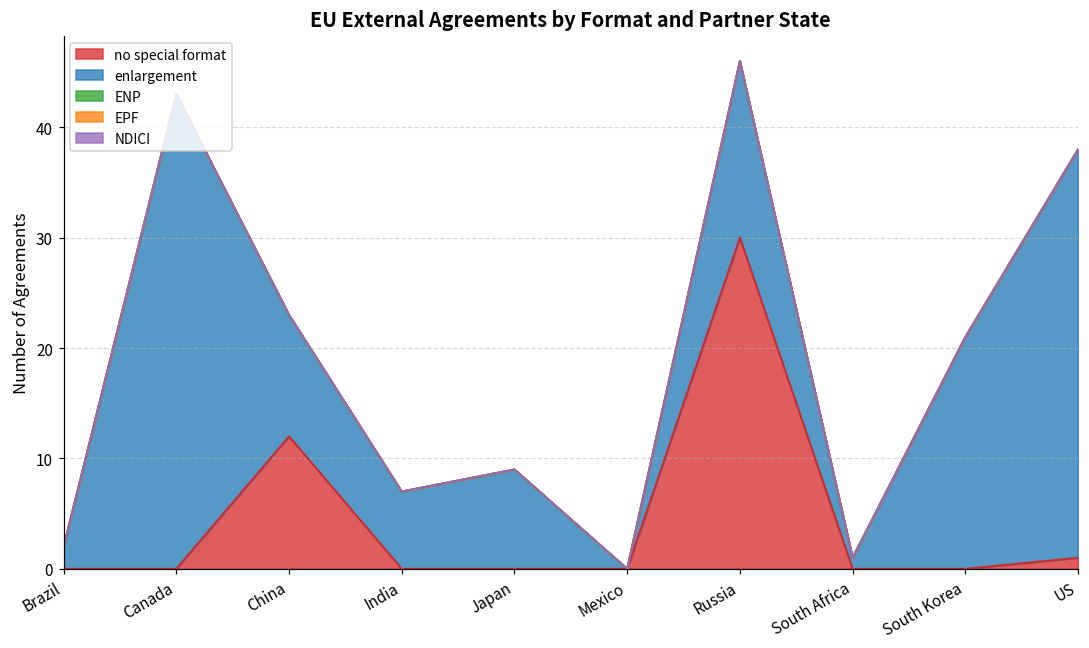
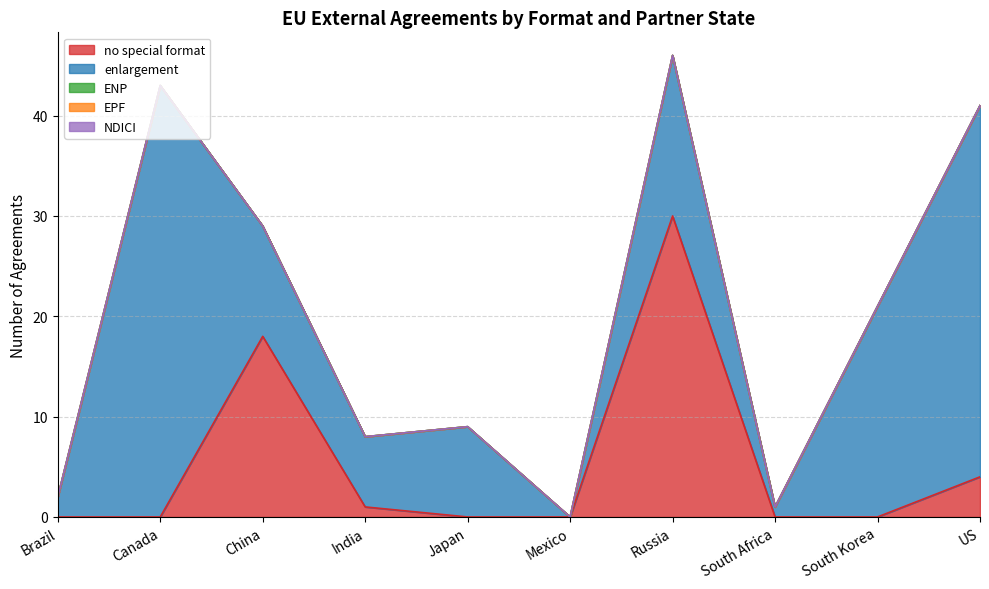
no special format, China: 12 -> 18
no special format, India: 0 -> 1
no special format, US: 1 -> 4
